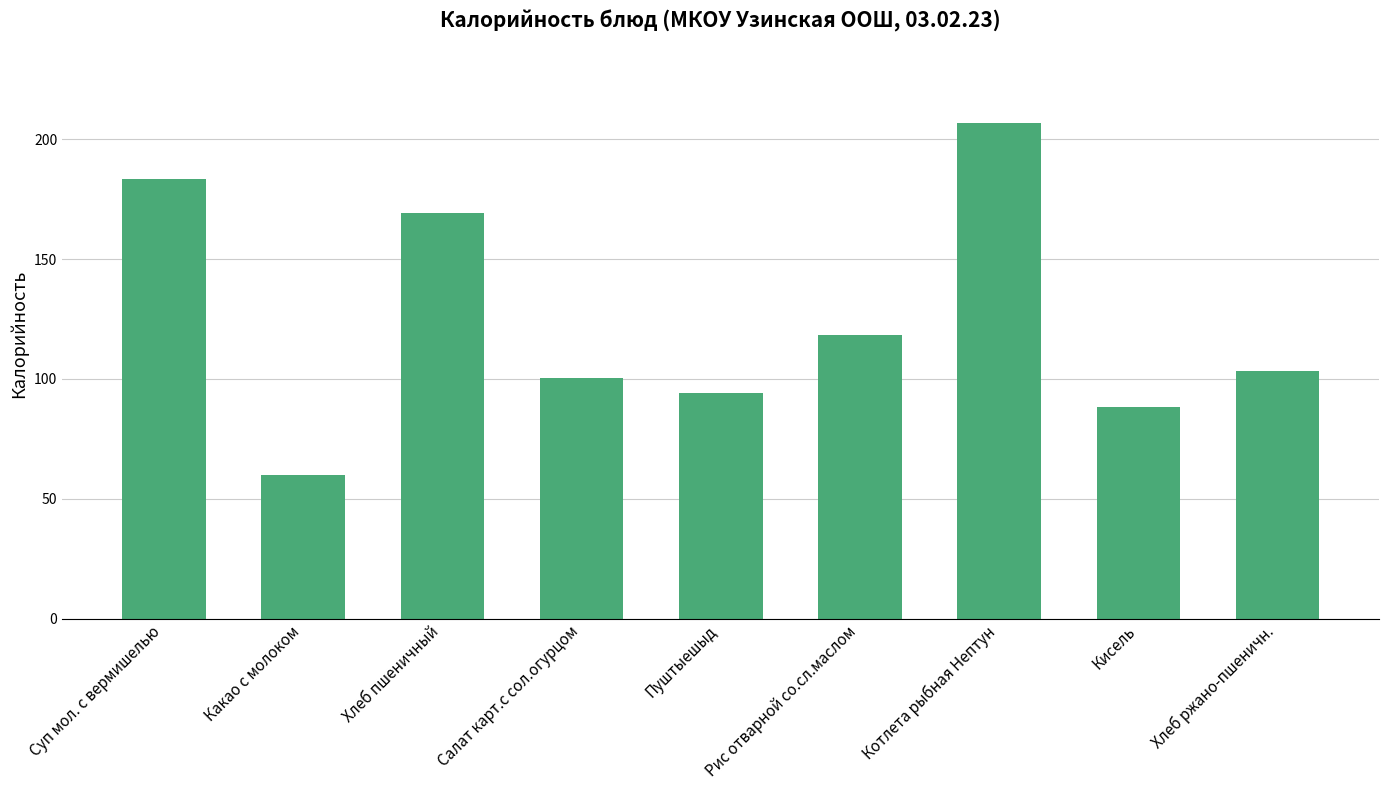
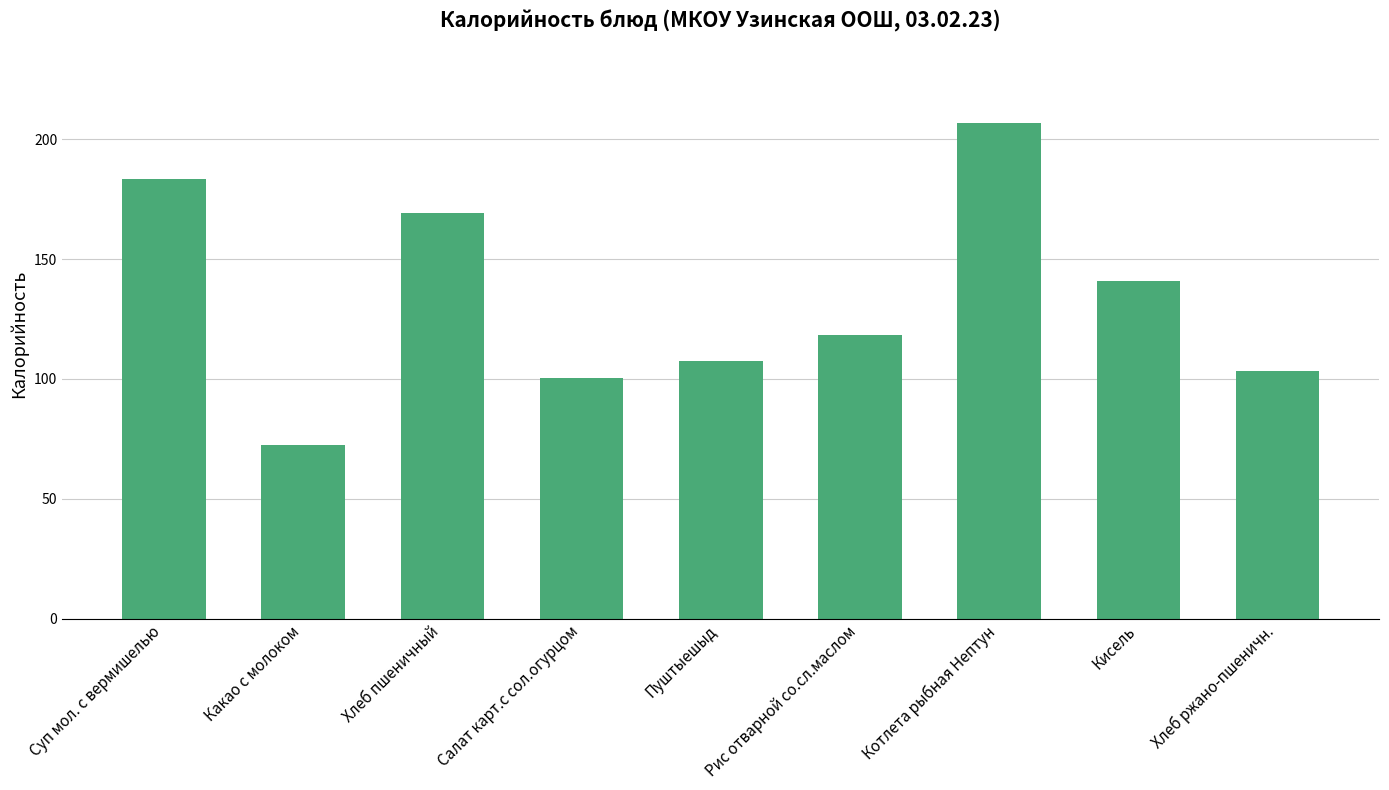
Какао с молоком: 60 -> 72
Пуштыешыд: 94 -> 108
Кисель: 88 -> 141
